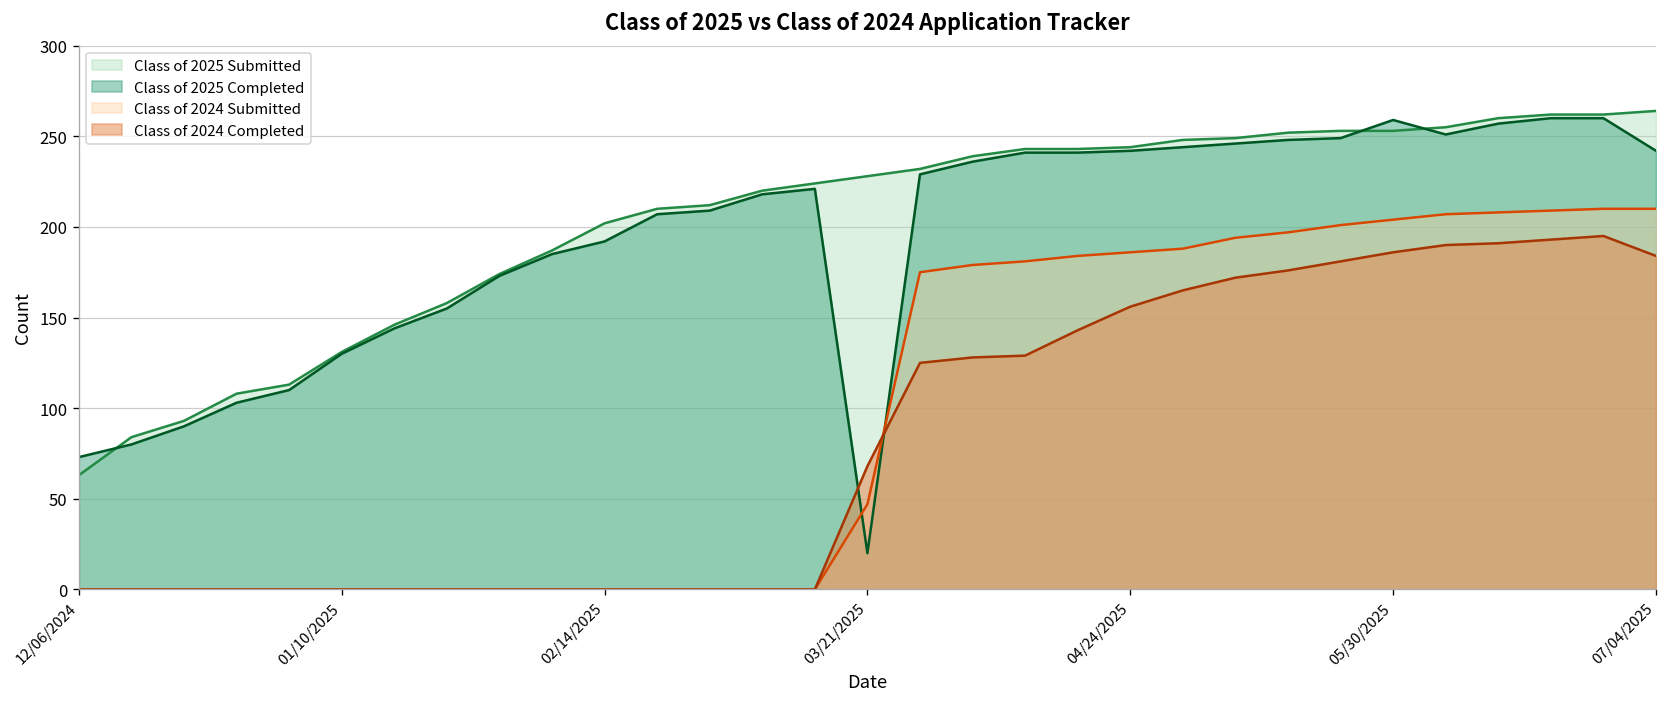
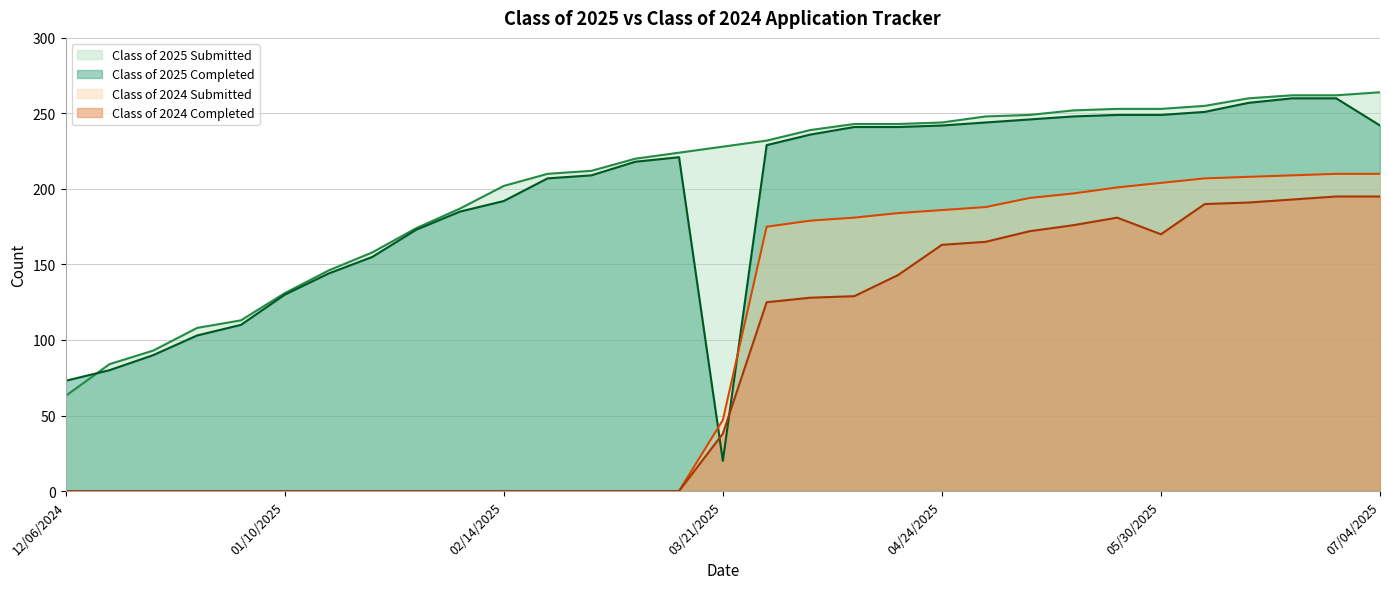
Class of 2024 Completed, 03/21/2025: 68 -> 38
Class of 2024 Completed, 04/24/2025: 156 -> 163
Class of 2025 Completed, 05/30/2025: 259 -> 249
Class of 2024 Completed, 05/30/2025: 186 -> 170
Class of 2024 Completed, 07/04/2025: 184 -> 195
